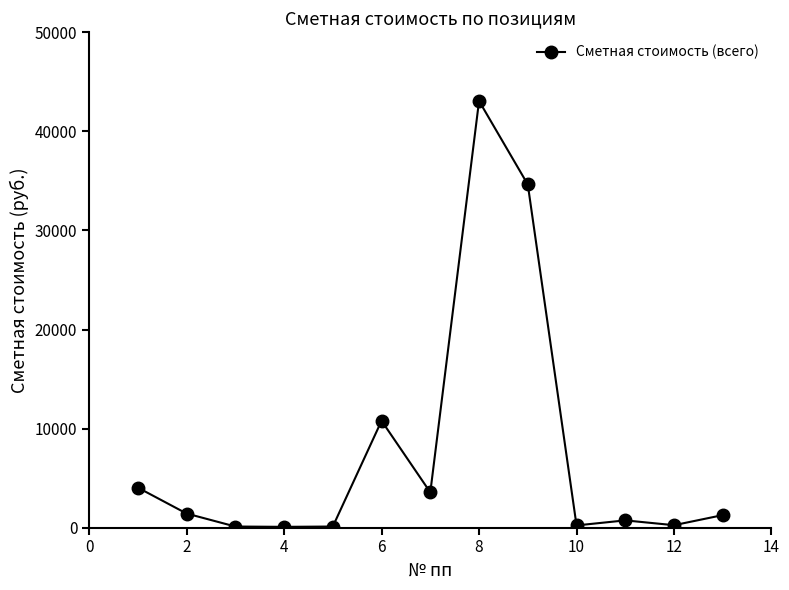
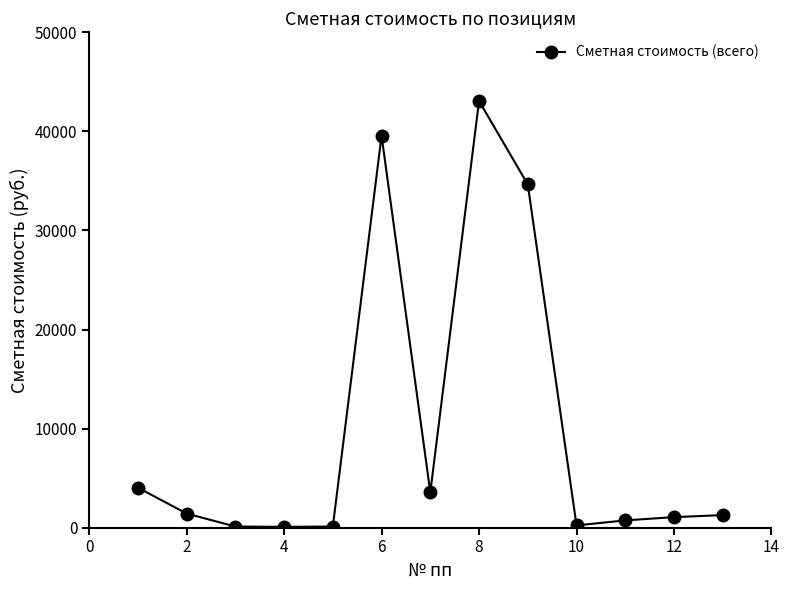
6: 11000 -> 40000
12: 0 -> 1000
